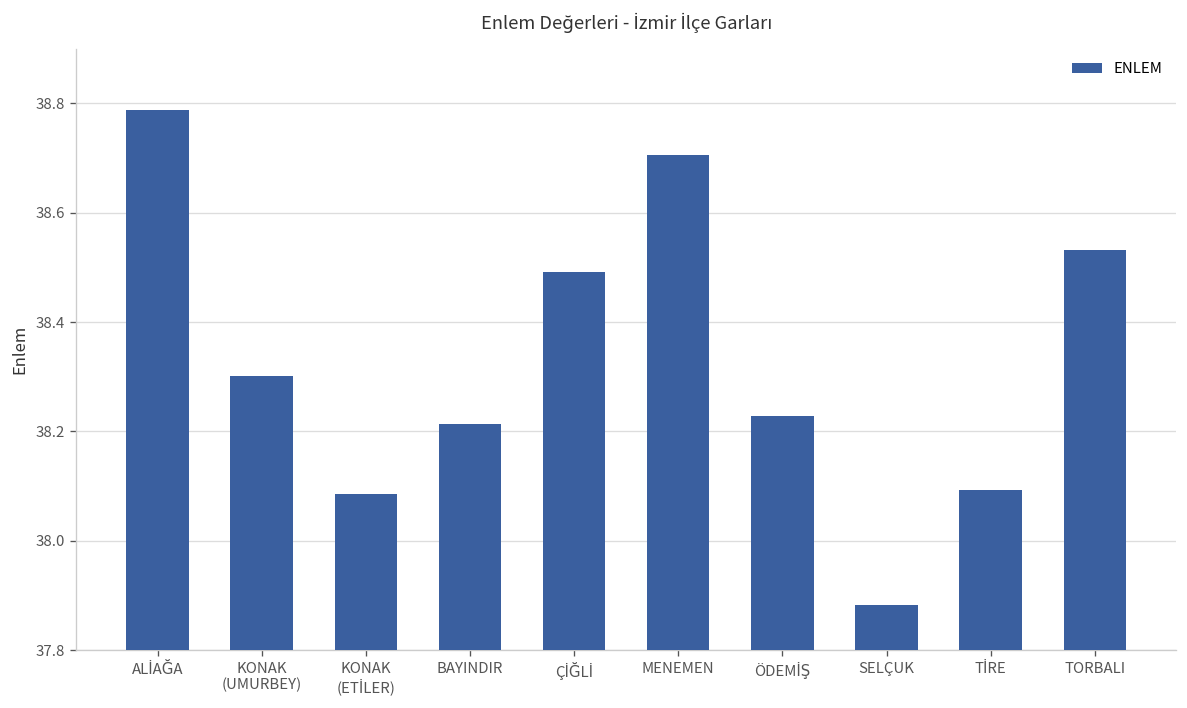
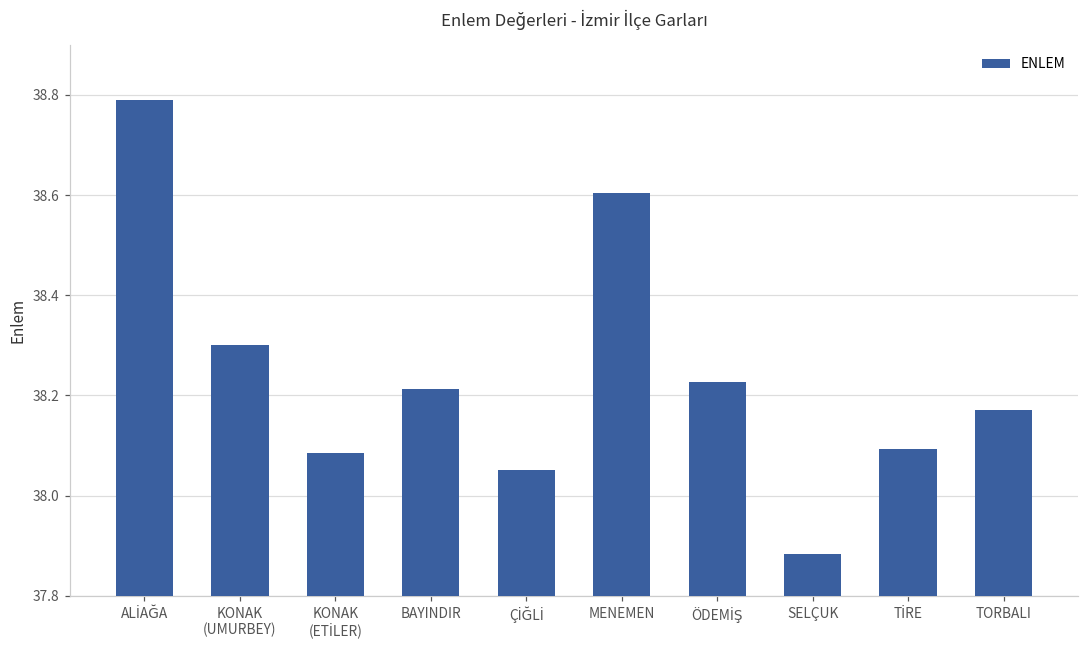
ÇİĞLİ: 38.49 -> 38.05
MENEMEN: 38.71 -> 38.60
TORBALI: 38.53 -> 38.17
